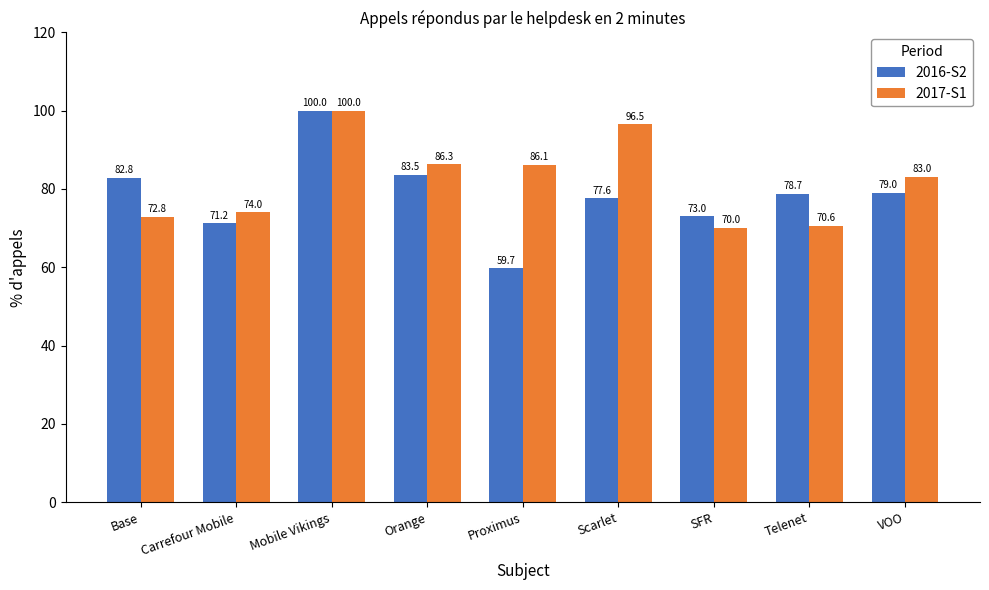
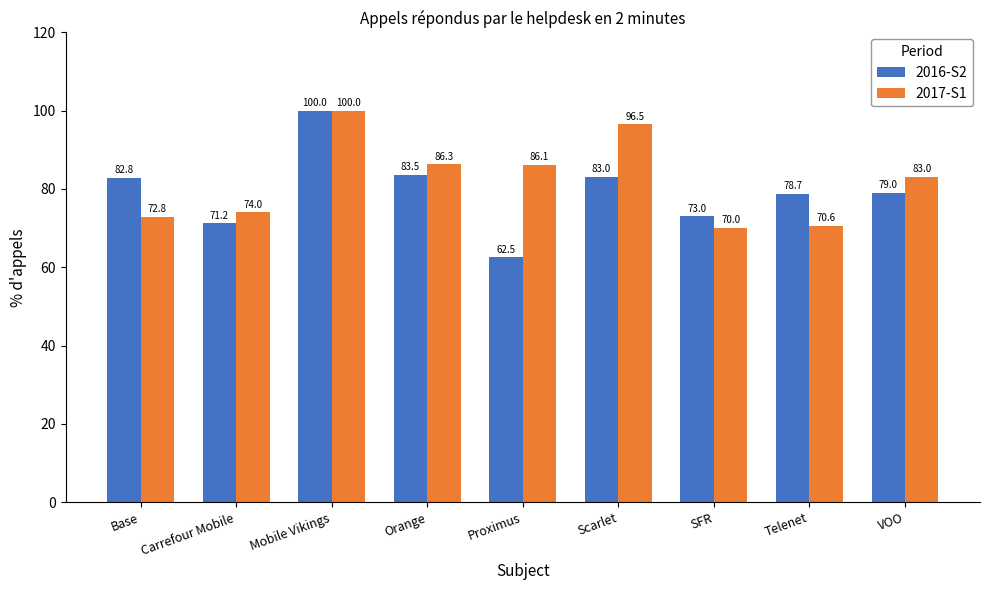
2016-S2, Proximus: 59.7 -> 62.5
2016-S2, Scarlet: 77.6 -> 83.0
